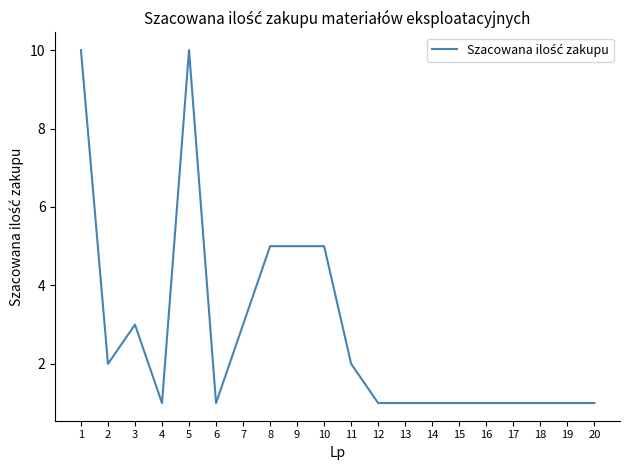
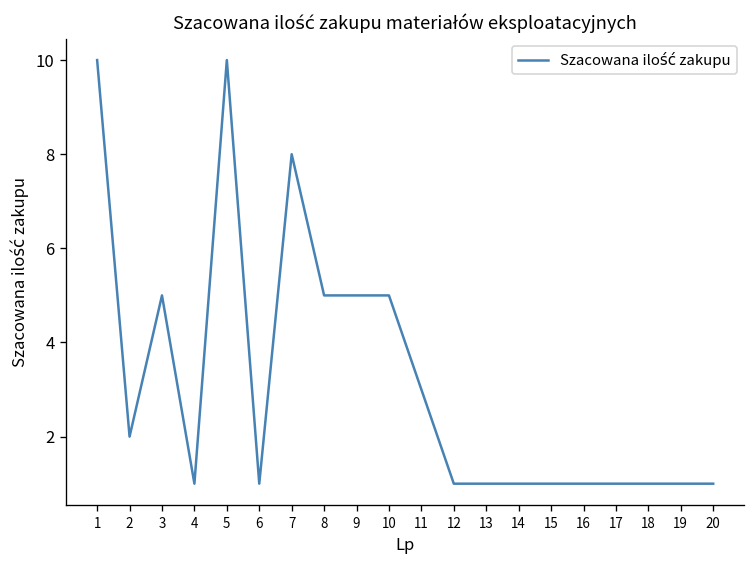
3: 3 -> 5
7: 3 -> 8
11: 2 -> 3
